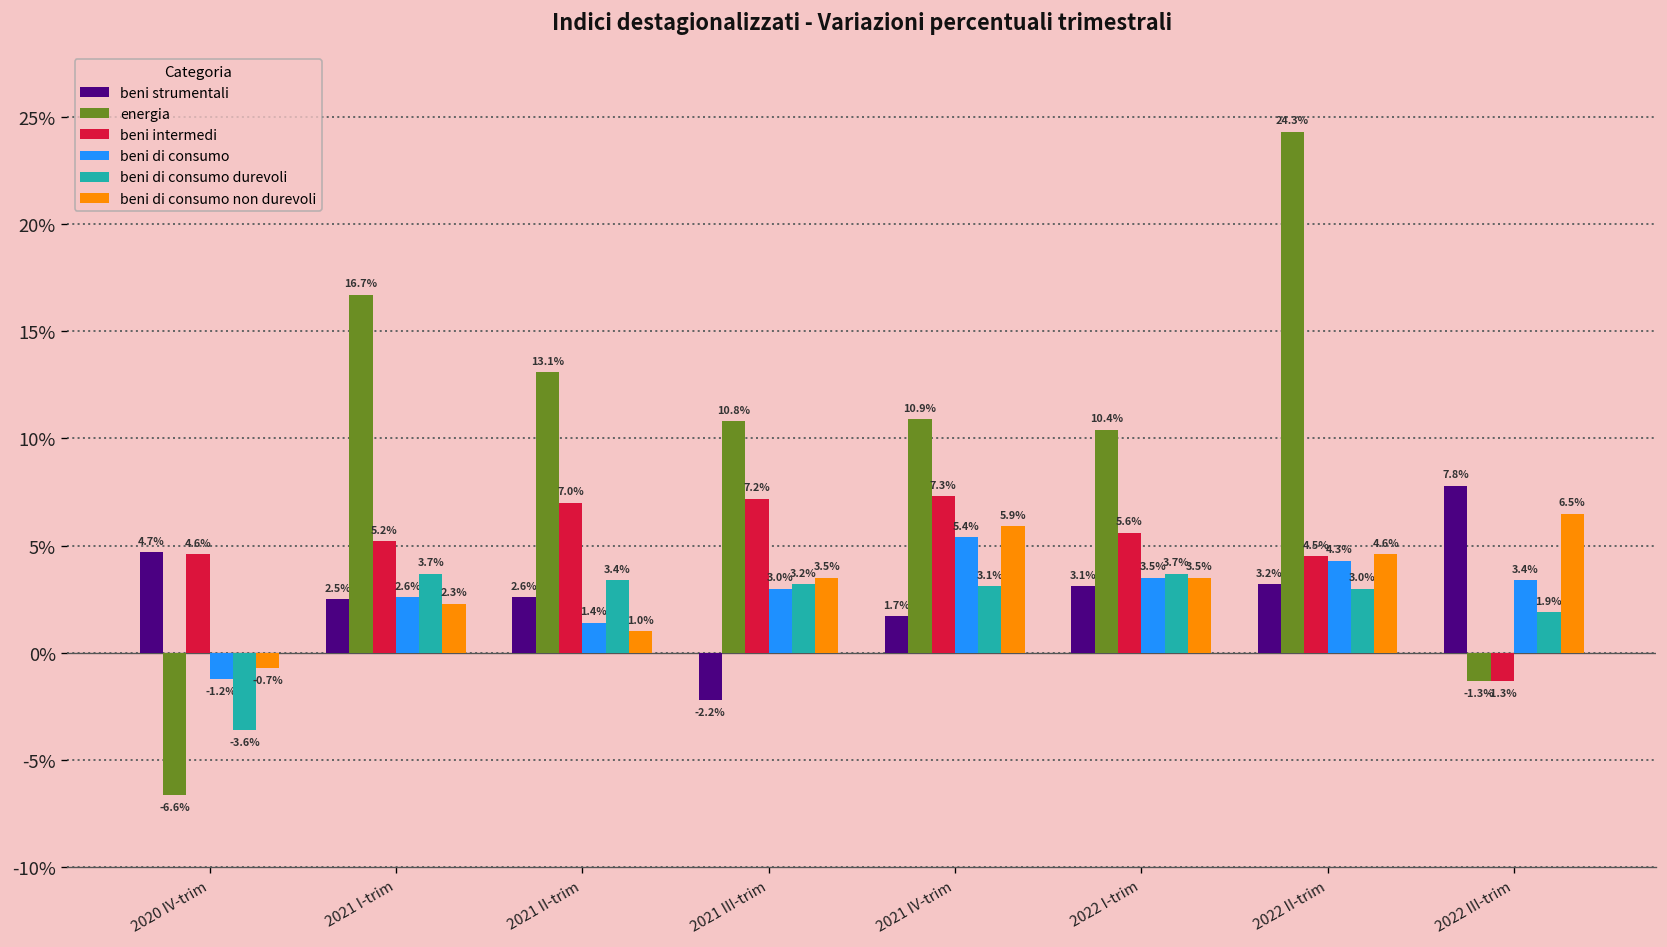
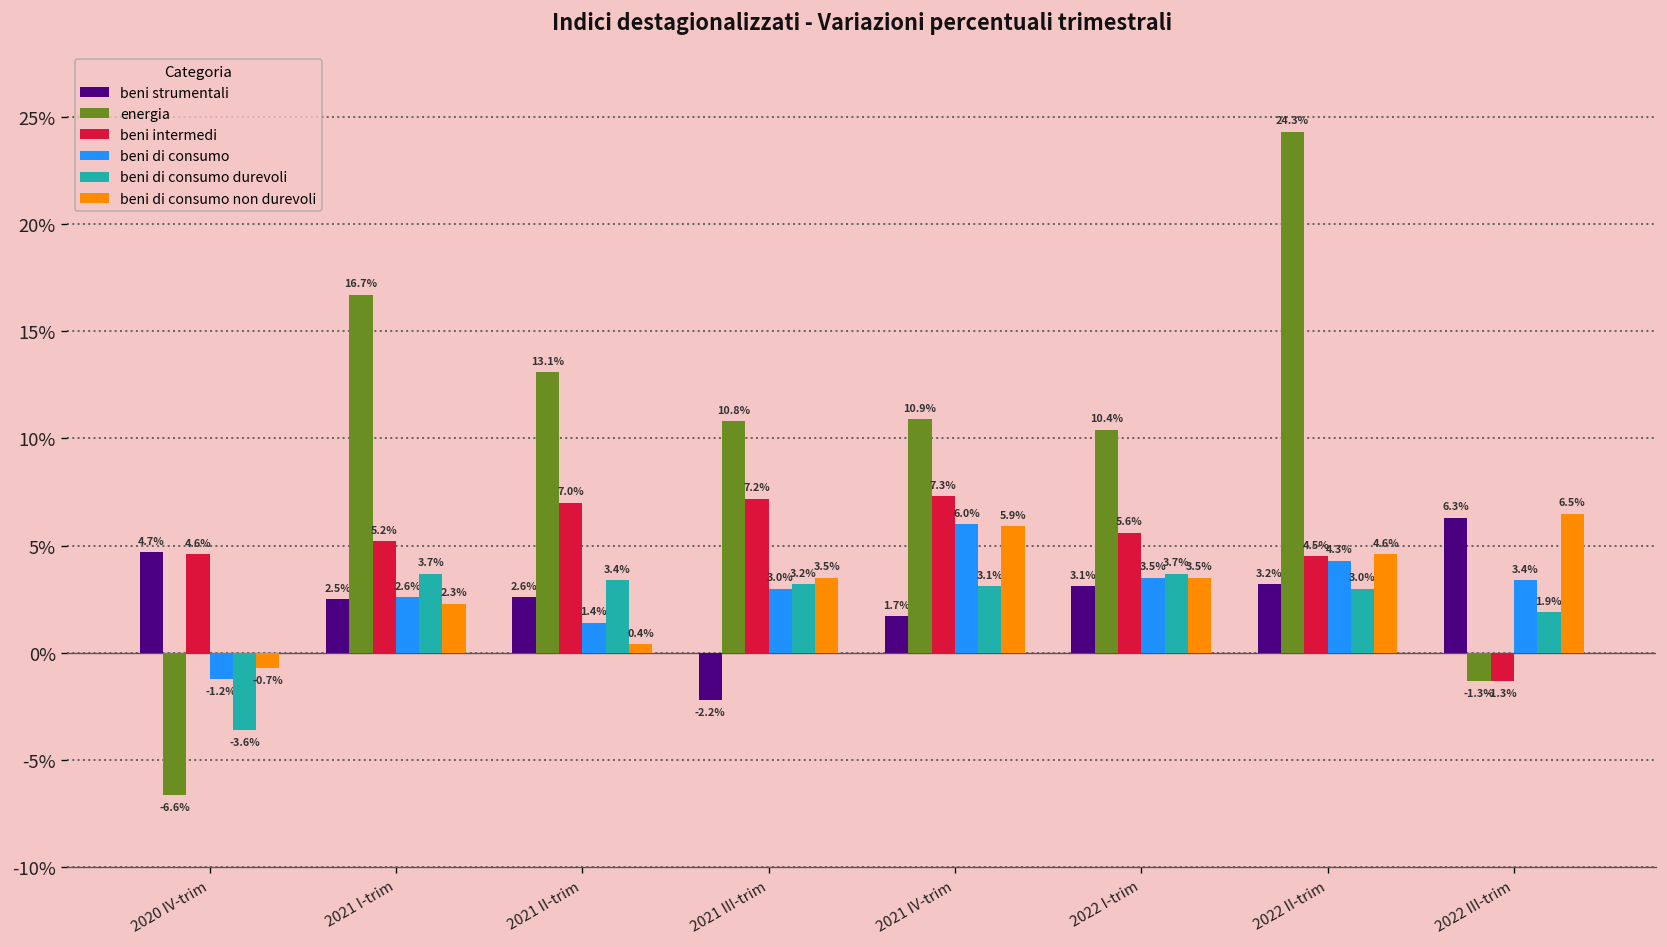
beni di consumo non durevoli, 2021 II-trim: 1.0% -> 0.4%
beni di consumo, 2021 IV-trim: 5.4% -> 6.0%
beni strumentali, 2022 III-trim: 7.8% -> 6.3%
